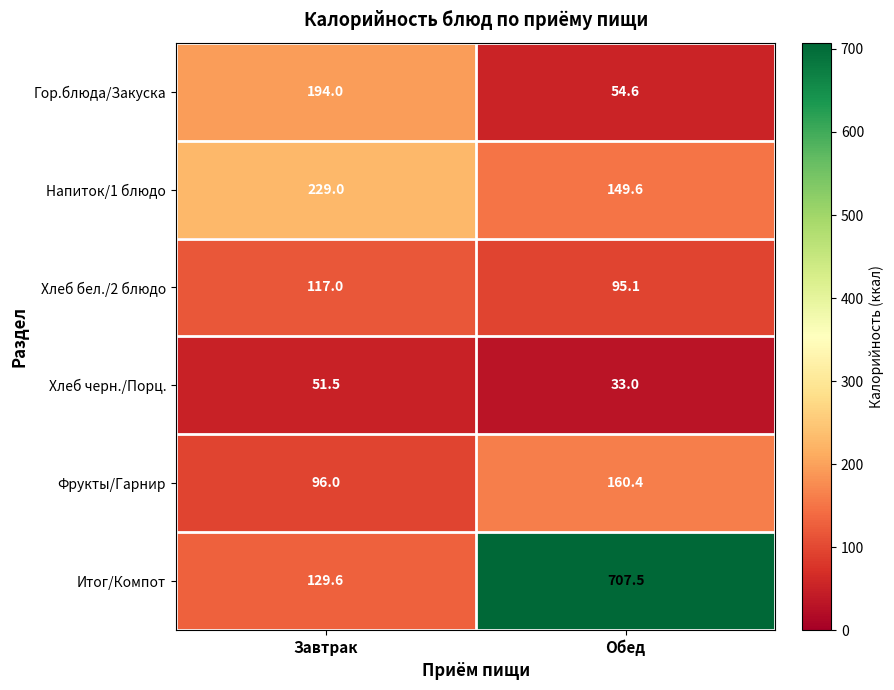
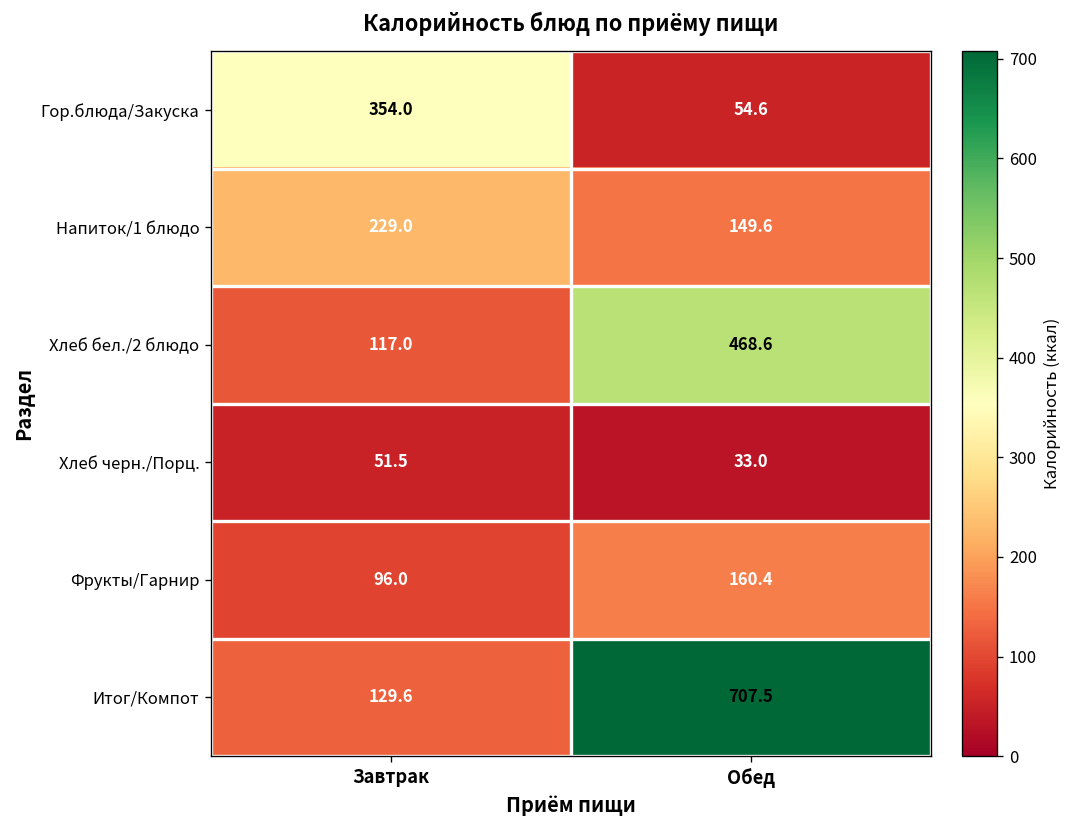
Гор.блюда/Закуска, Завтрак: 194.0 -> 354.0
Хлеб бел./2 блюдо, Обед: 95.1 -> 468.6
